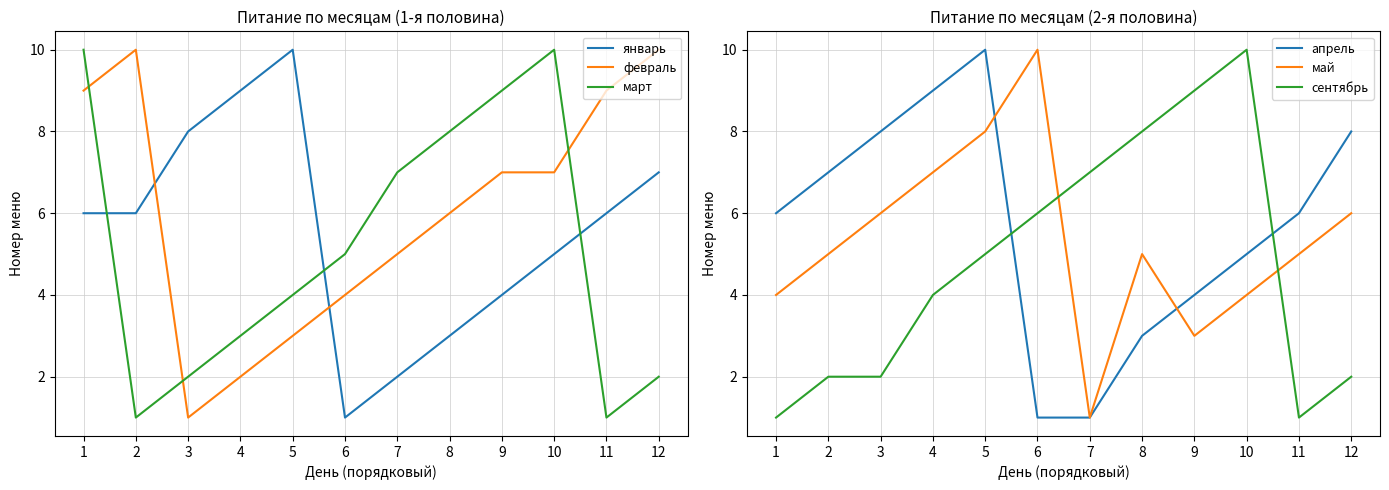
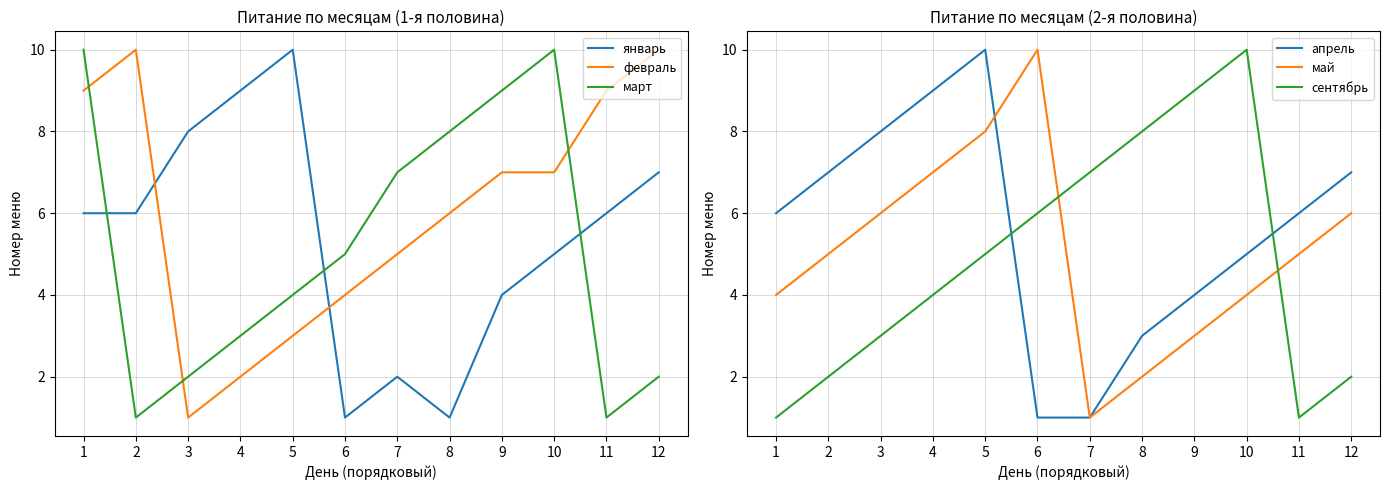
Питание по месяцам (1-я половина), январь, 8: 3 -> 1
Питание по месяцам (2-я половина), сентябрь, 3: 2 -> 3
Питание по месяцам (2-я половина), май, 8: 5 -> 2
Питание по месяцам (2-я половина), апрель, 12: 8 -> 7
